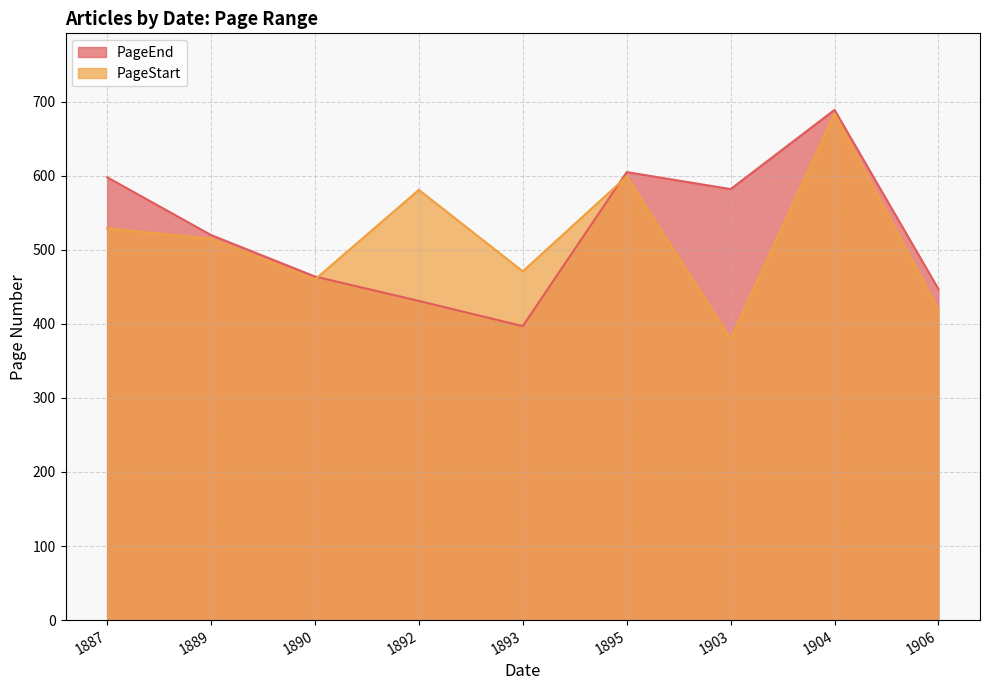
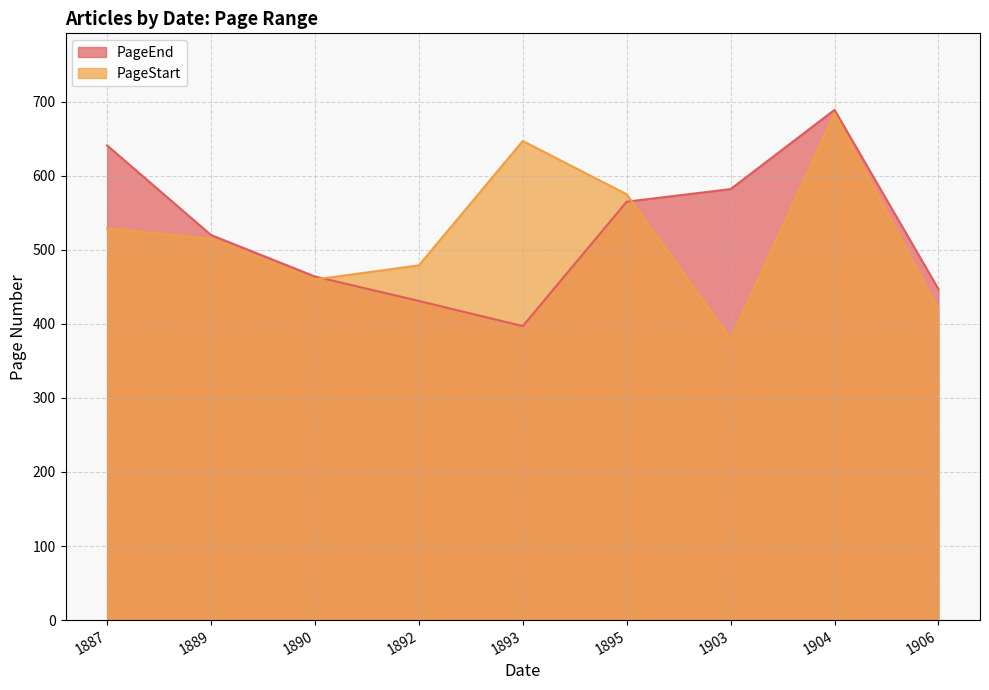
PageEnd, 1887: 600 -> 640
PageStart, 1892: 580 -> 480
PageStart, 1893: 470 -> 650
PageEnd, 1895: 610 -> 570
PageStart, 1895: 600 -> 580
